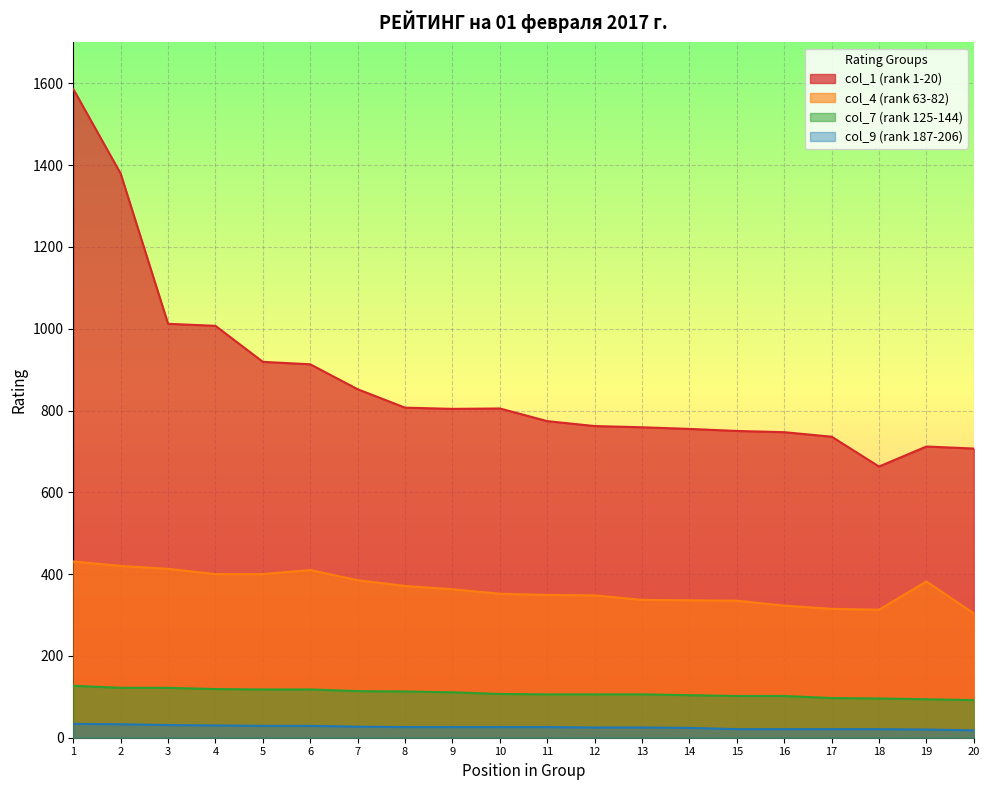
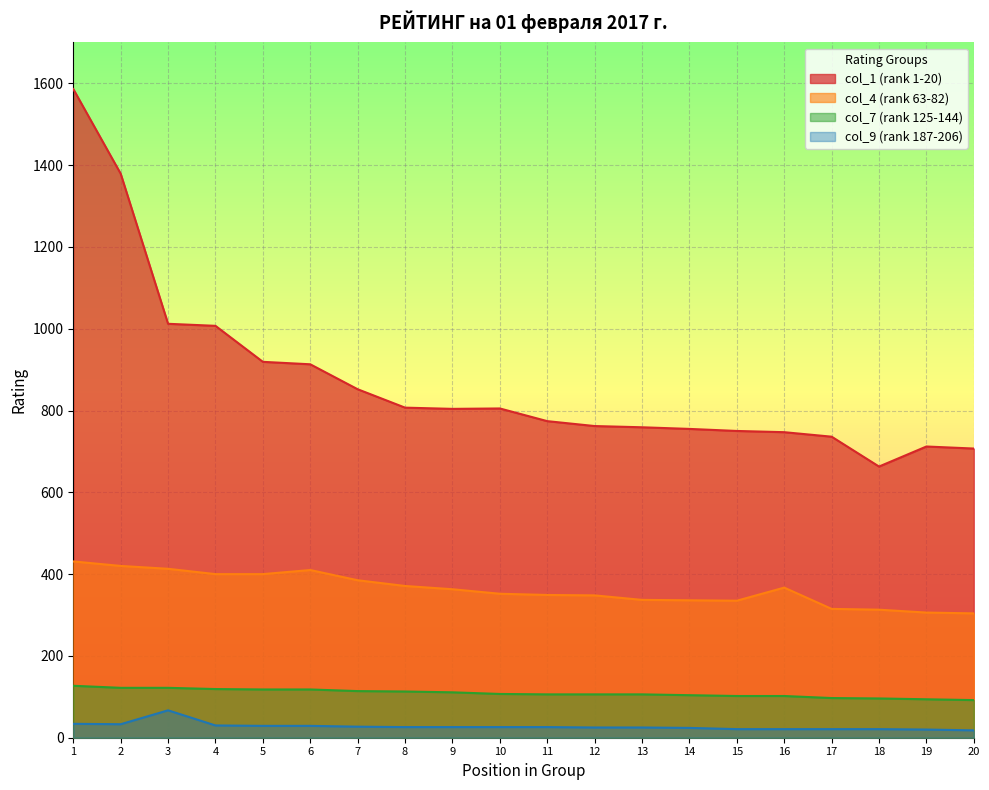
col_9 (rank 187-206), 3: 30 -> 70
col_4 (rank 63-82), 16: 320 -> 370
col_4 (rank 63-82), 19: 380 -> 310
